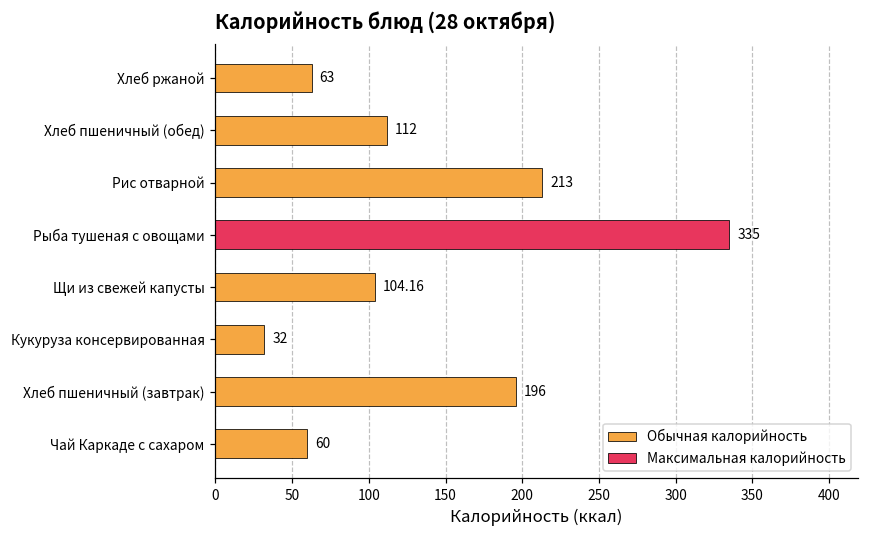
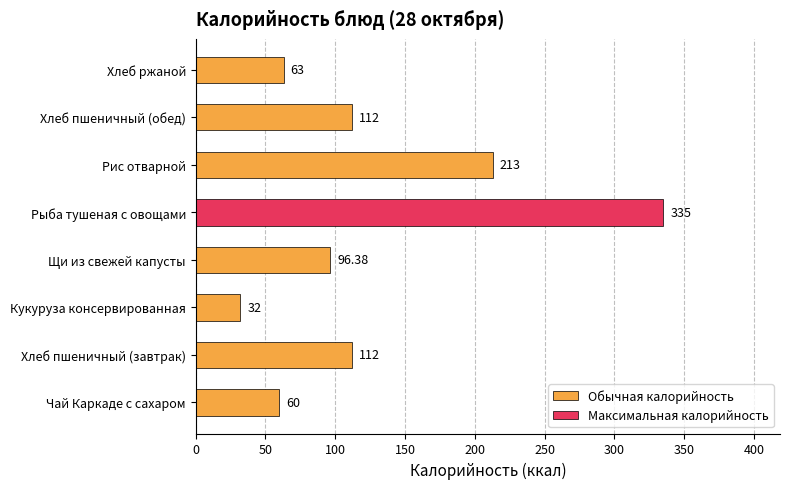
Щи из свежей капусты: 104.16 -> 96.38
Хлеб пшеничный (завтрак): 196 -> 112
